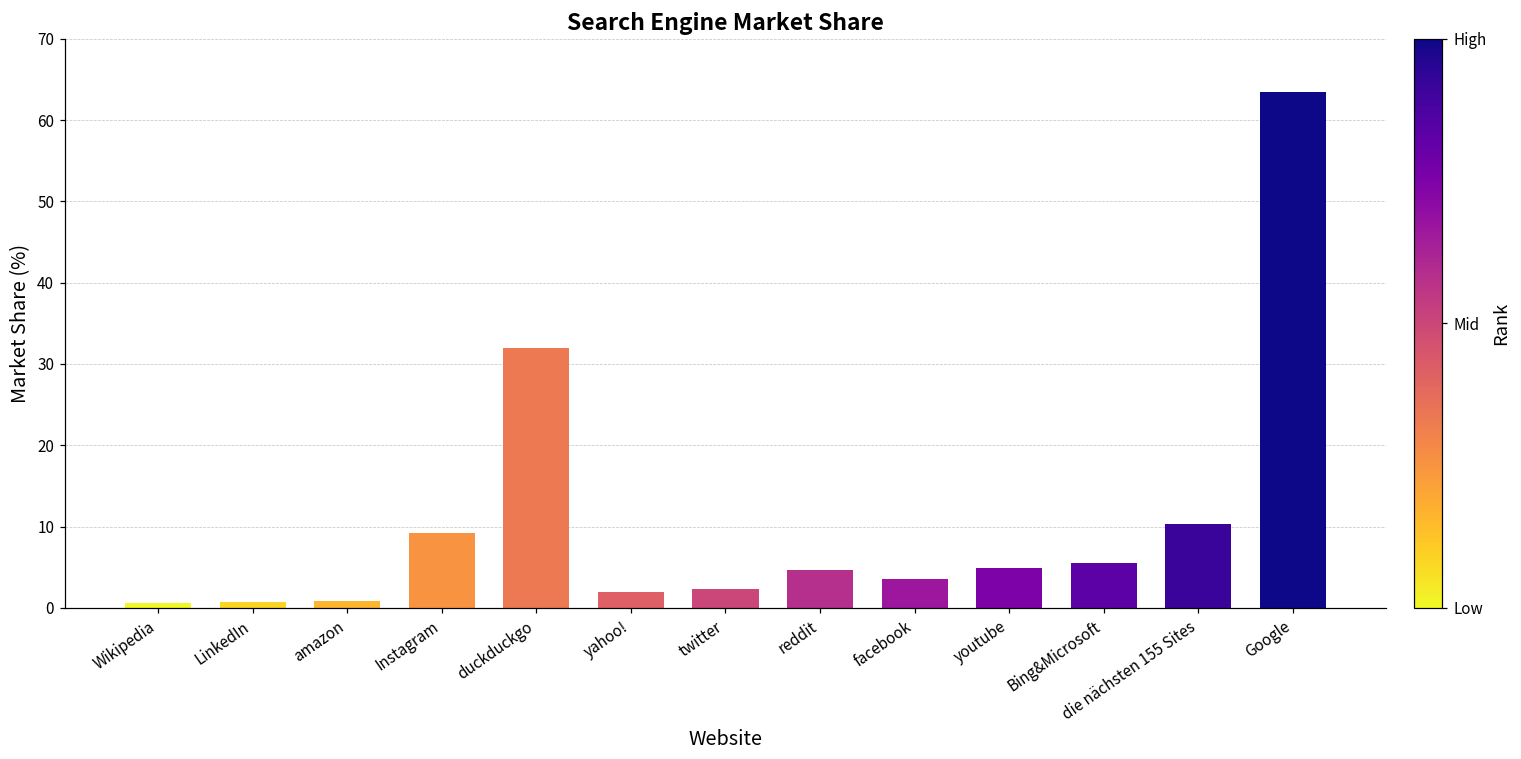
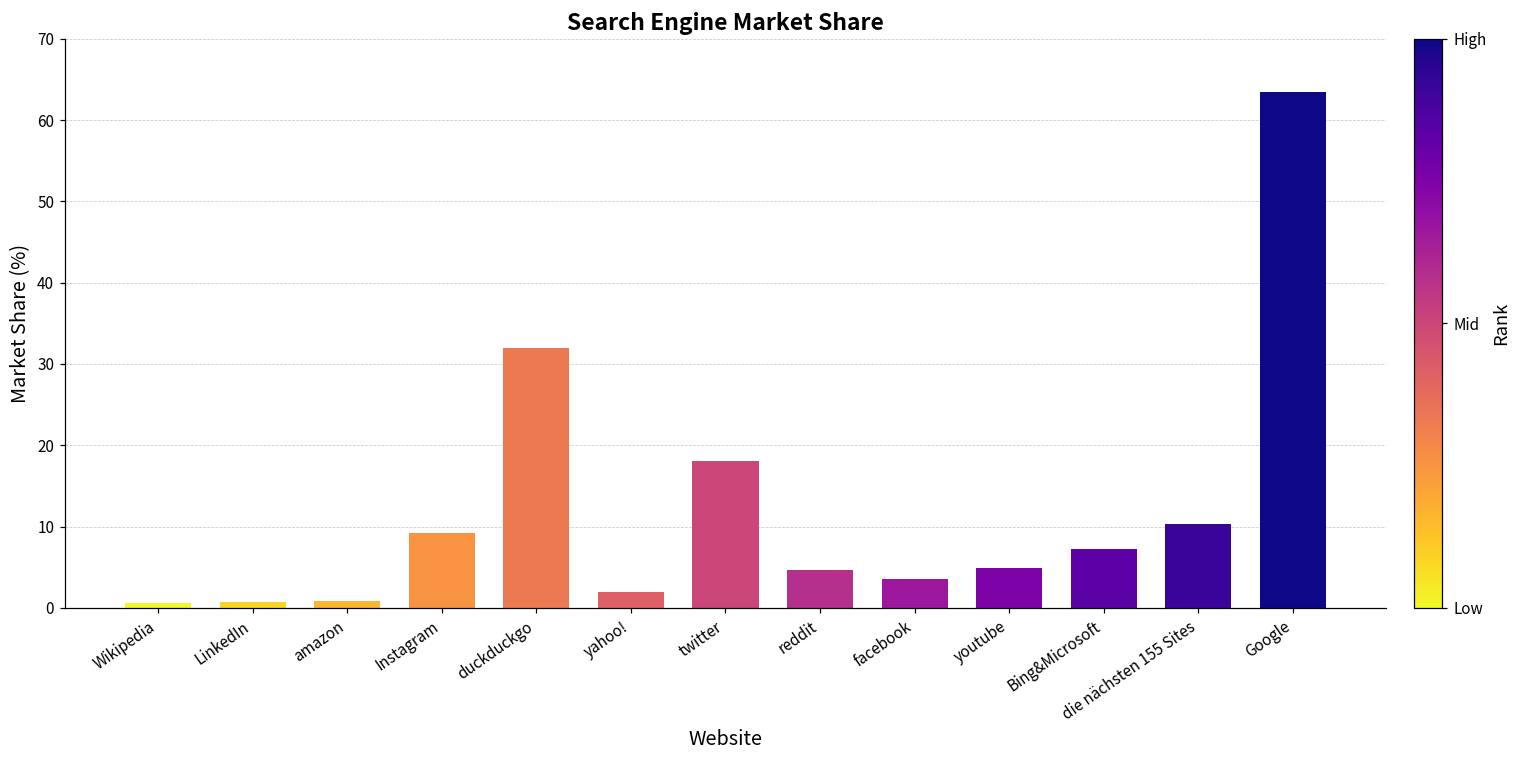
twitter: 2 -> 18
Bing&Microsoft: 5 -> 7
